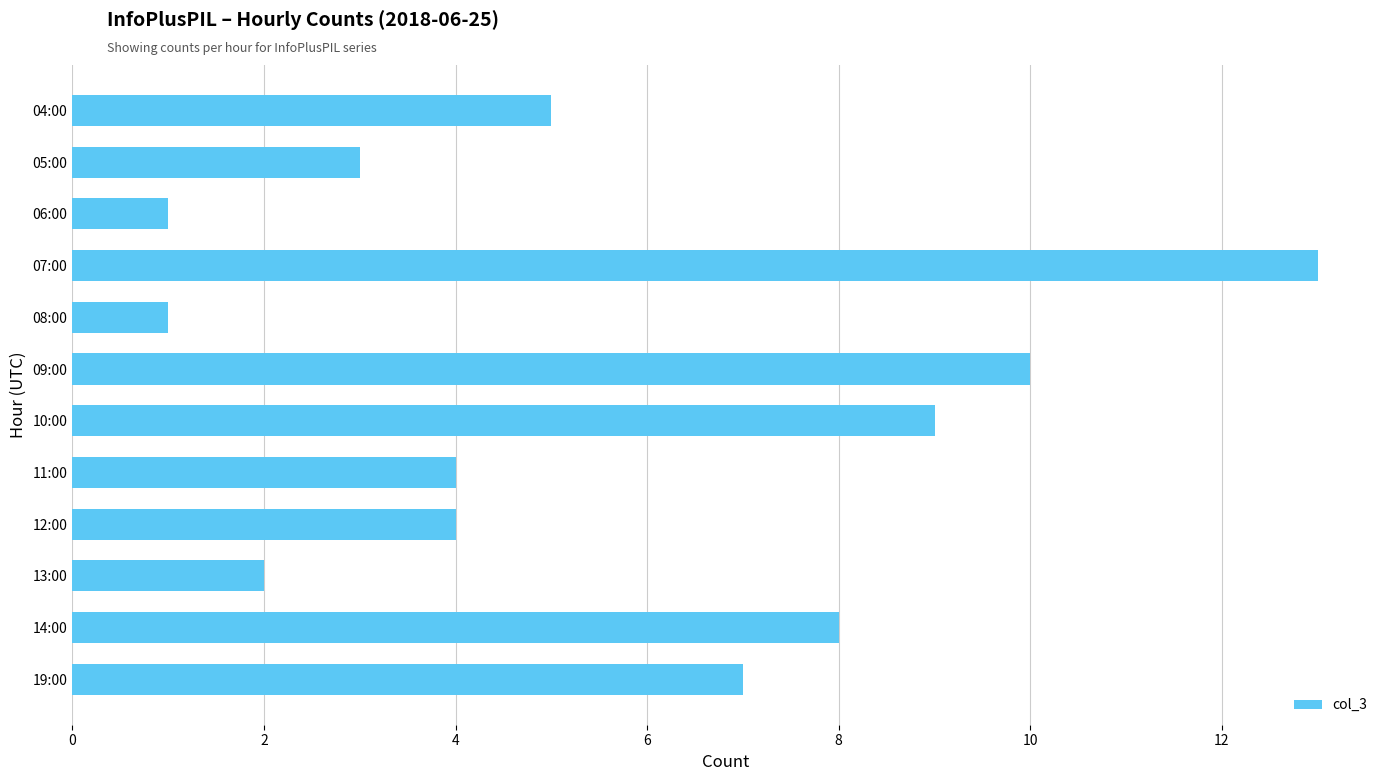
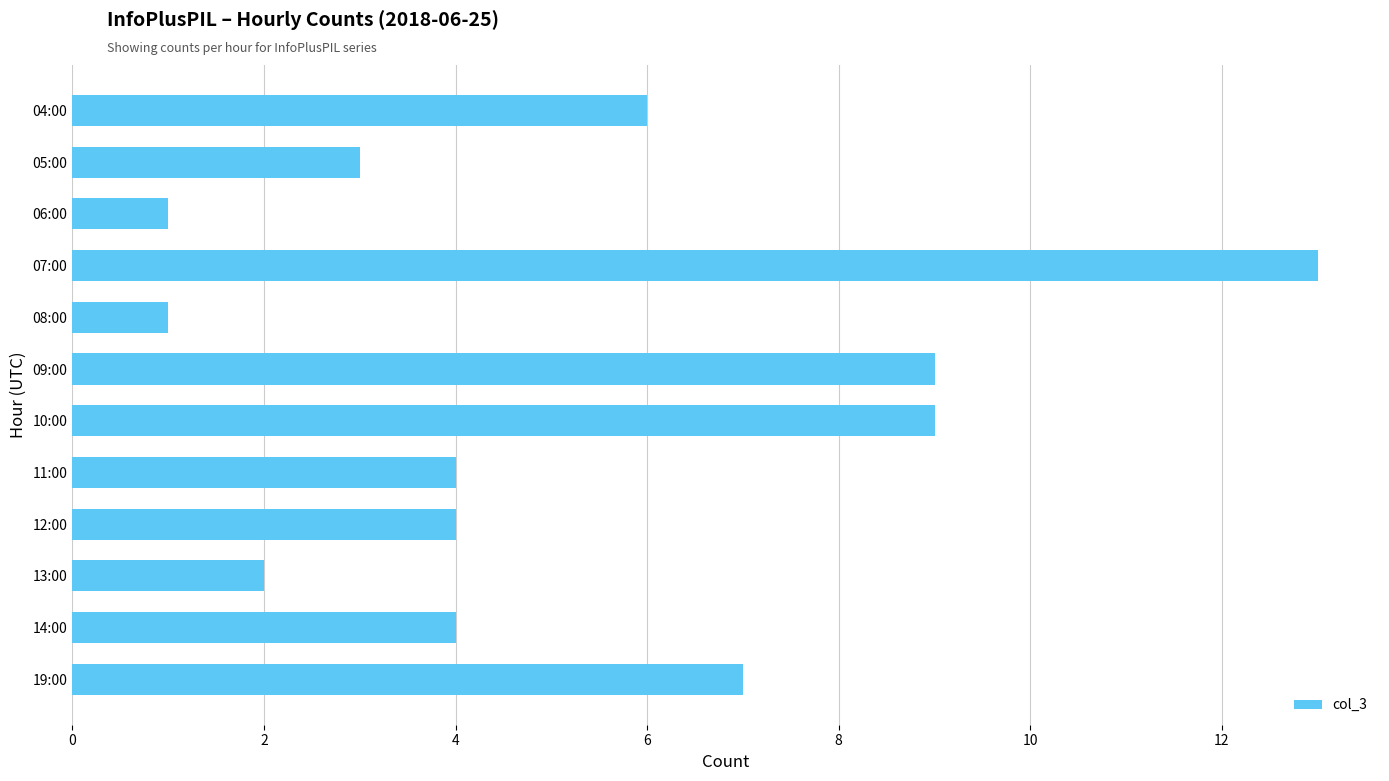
04:00: 5 -> 6
09:00: 10 -> 9
14:00: 8 -> 4
